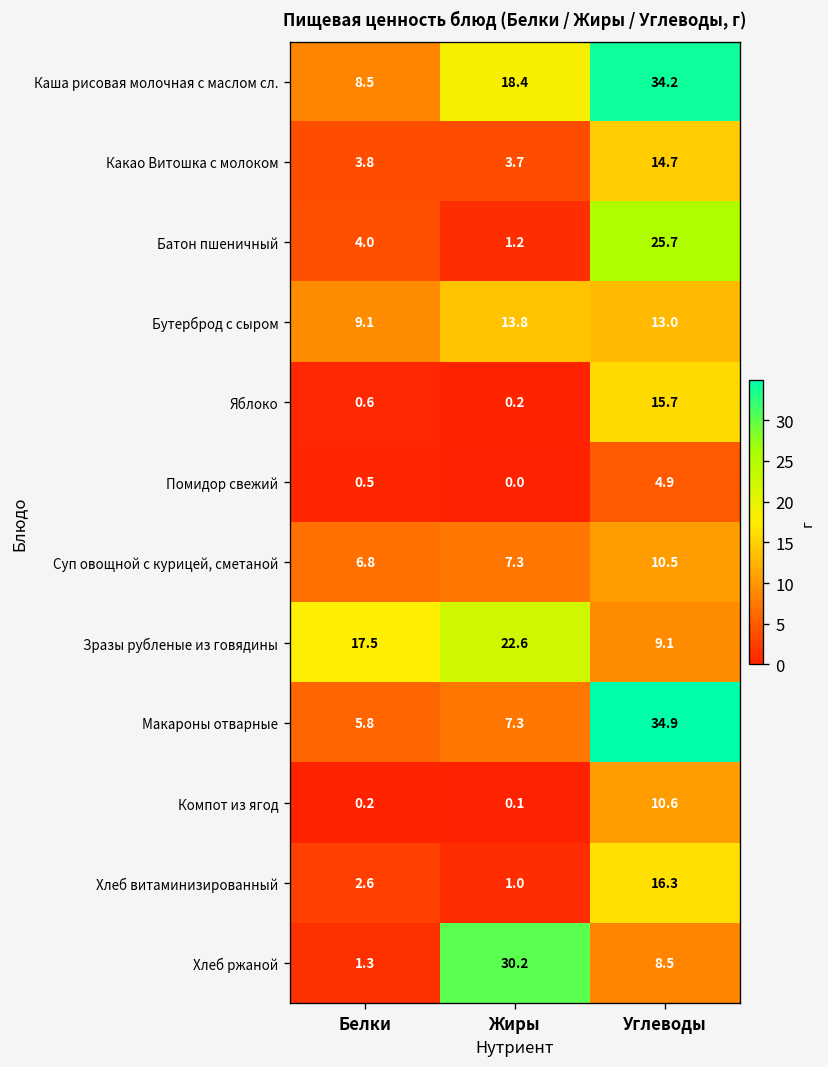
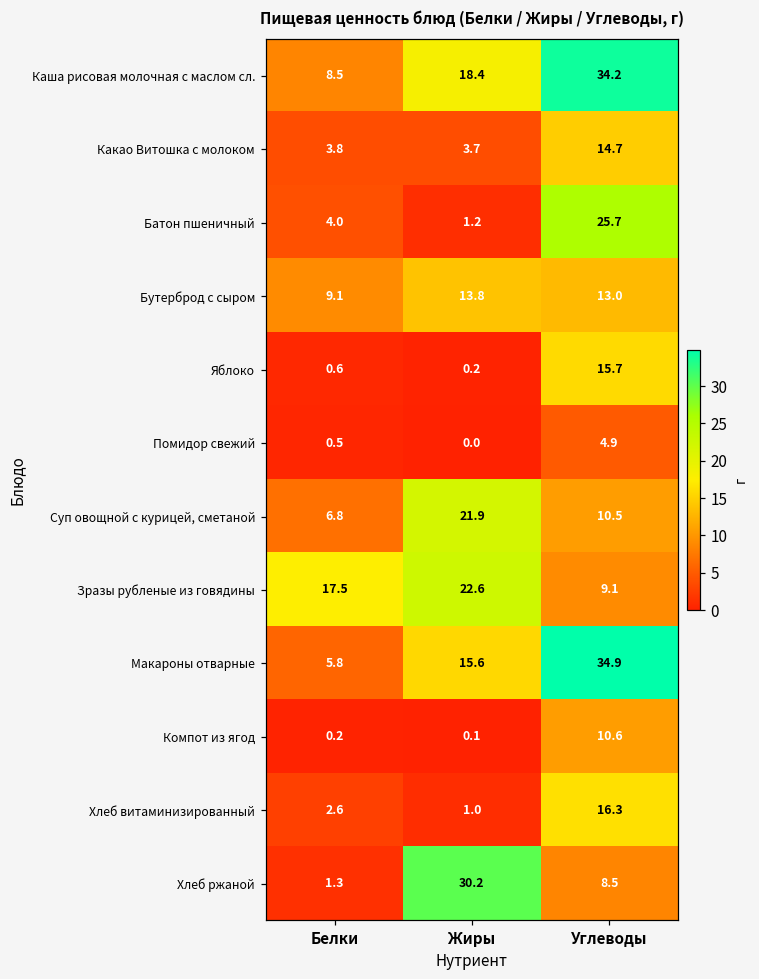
Суп овощной с курицей, сметаной, Жиры: 7.3 -> 21.9
Макароны отварные, Жиры: 7.3 -> 15.6
